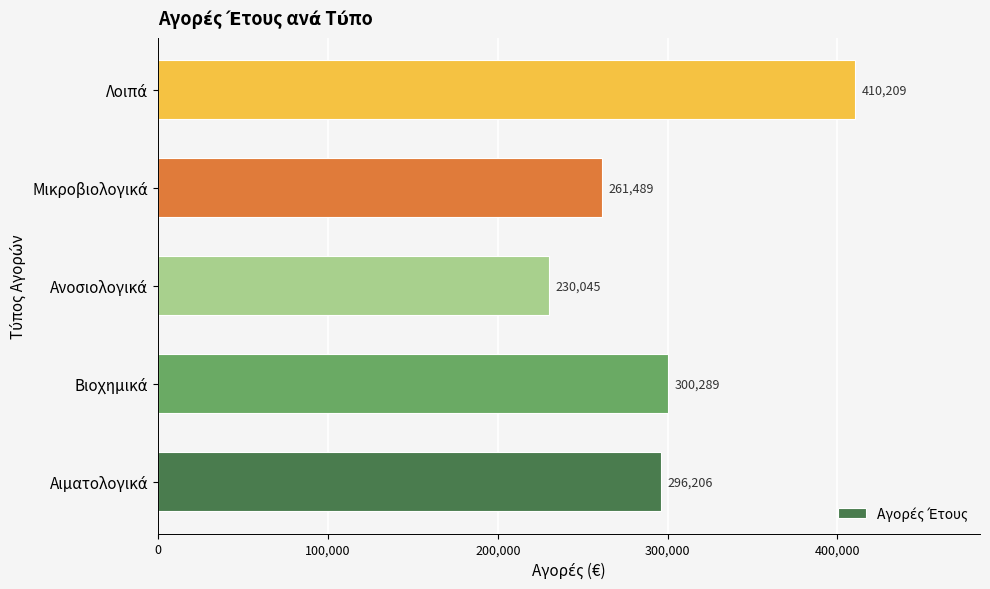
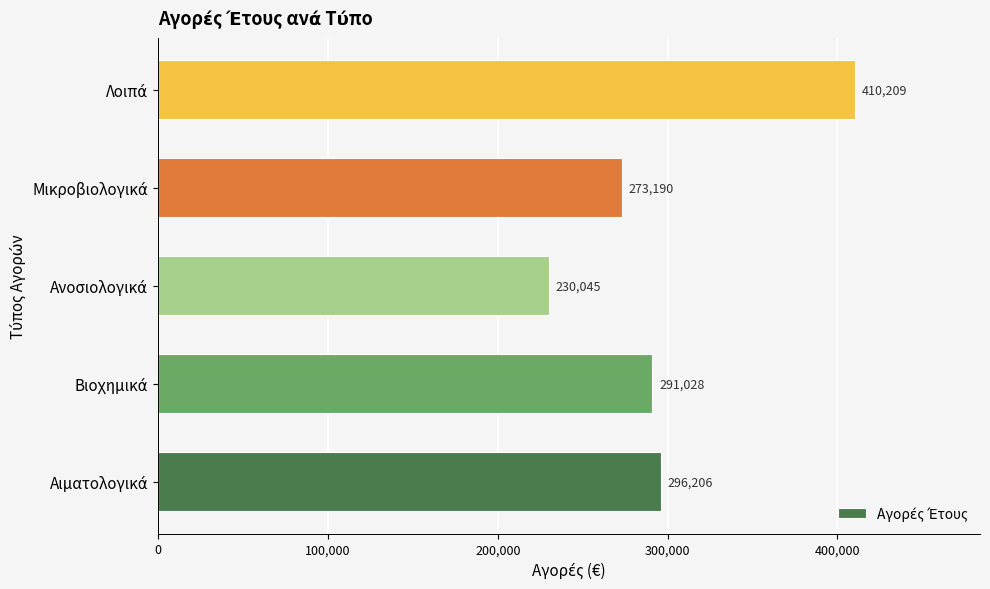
Μικροβιολογικά: 261,489 -> 273,190
Βιοχημικά: 300,289 -> 291,028
